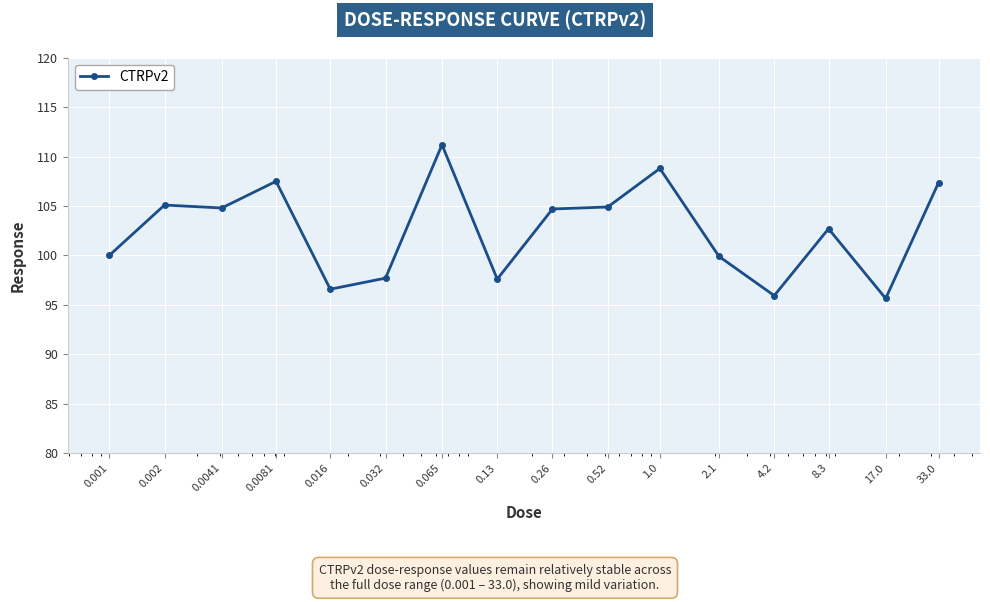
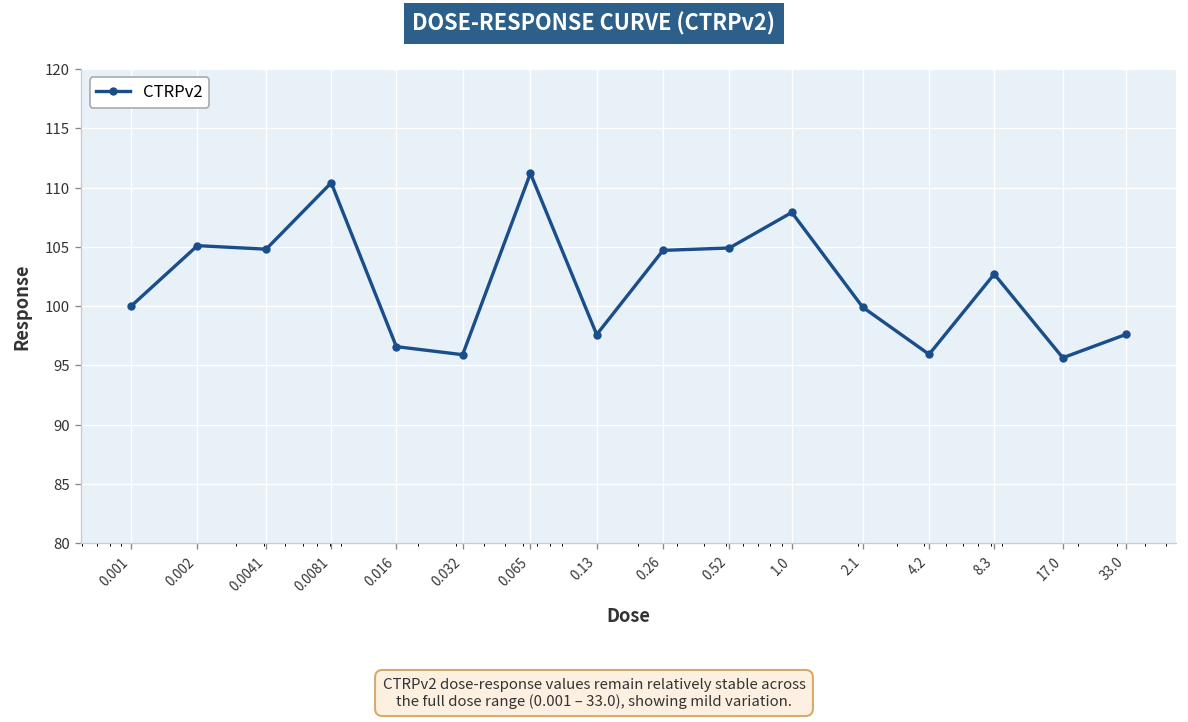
0.0081: 108 -> 110
0.032: 98 -> 96
1.0: 109 -> 108
33.0: 107 -> 98
